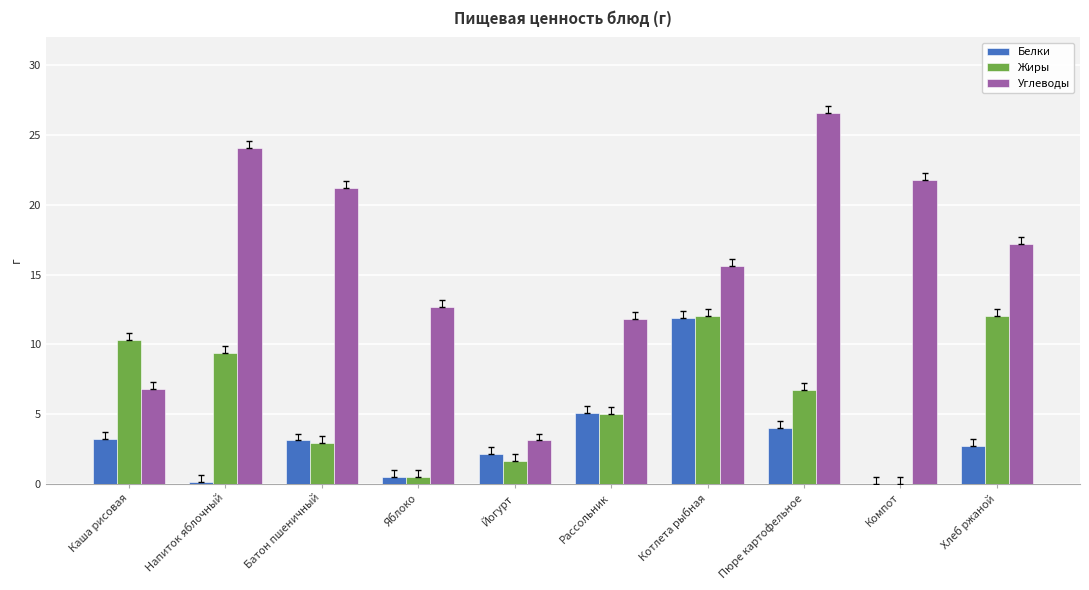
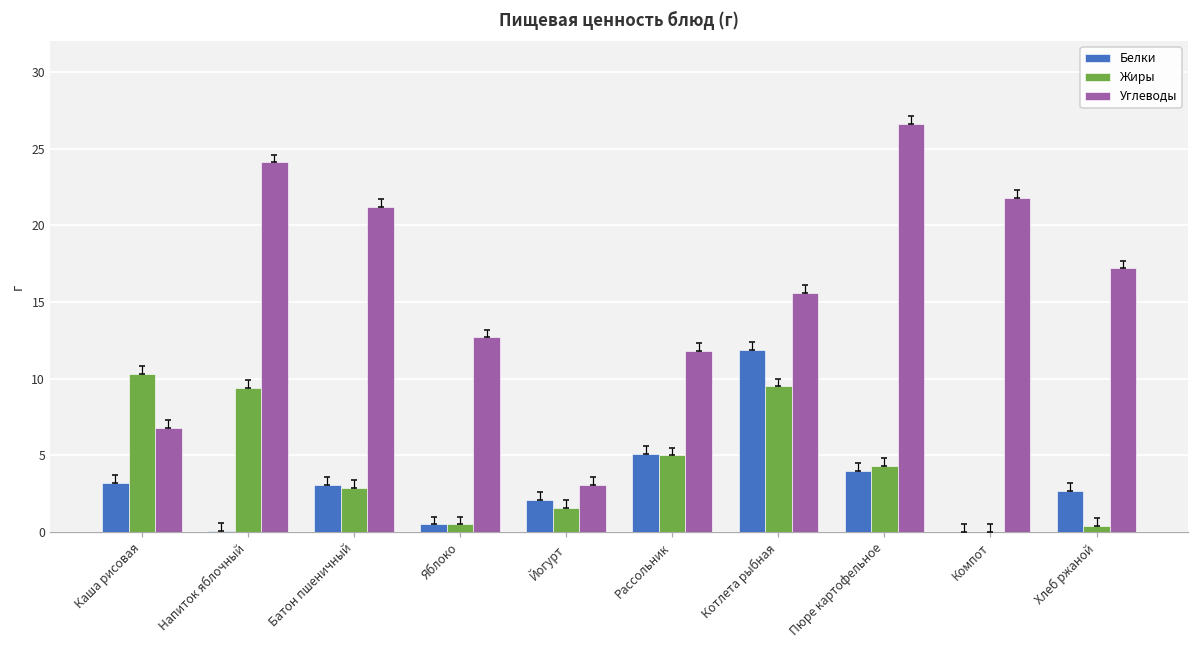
Жиры, Котлета рыбная: 12.0 -> 9.5
Жиры, Пюре картофельное: 6.7 -> 4.3
Жиры, Хлеб ржаной: 12.0 -> 0.4
